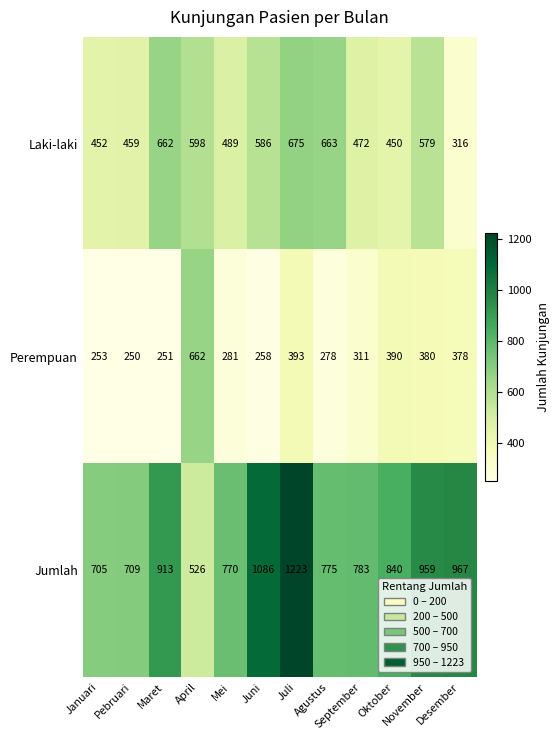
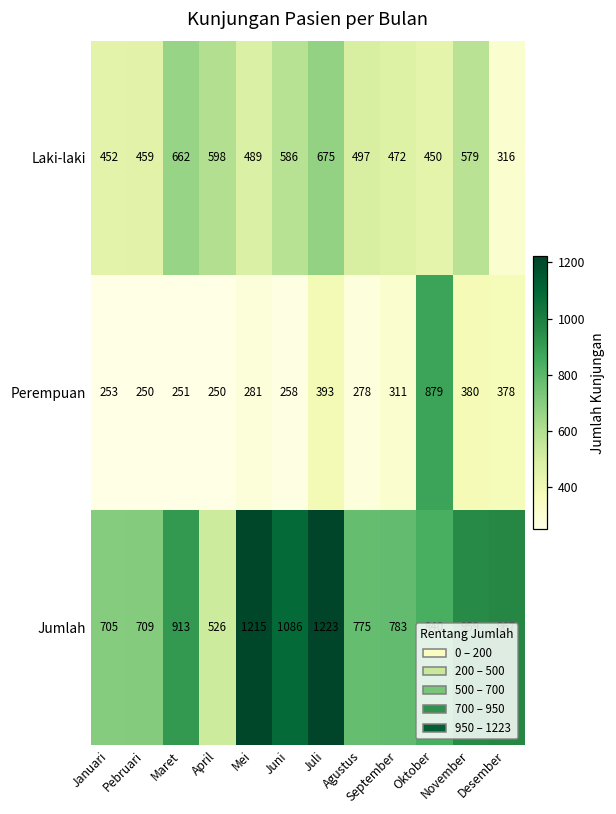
Laki-laki, Agustus: 663 -> 497
Perempuan, April: 662 -> 250
Perempuan, Oktober: 390 -> 879
Jumlah, Mei: 770 -> 1215
